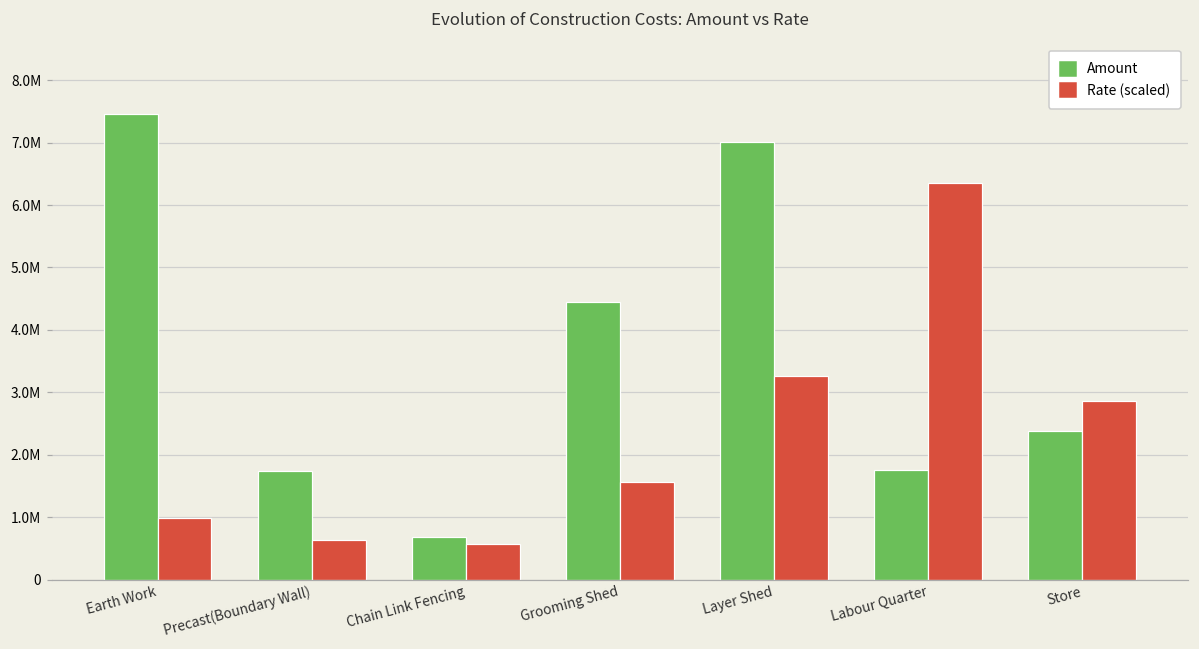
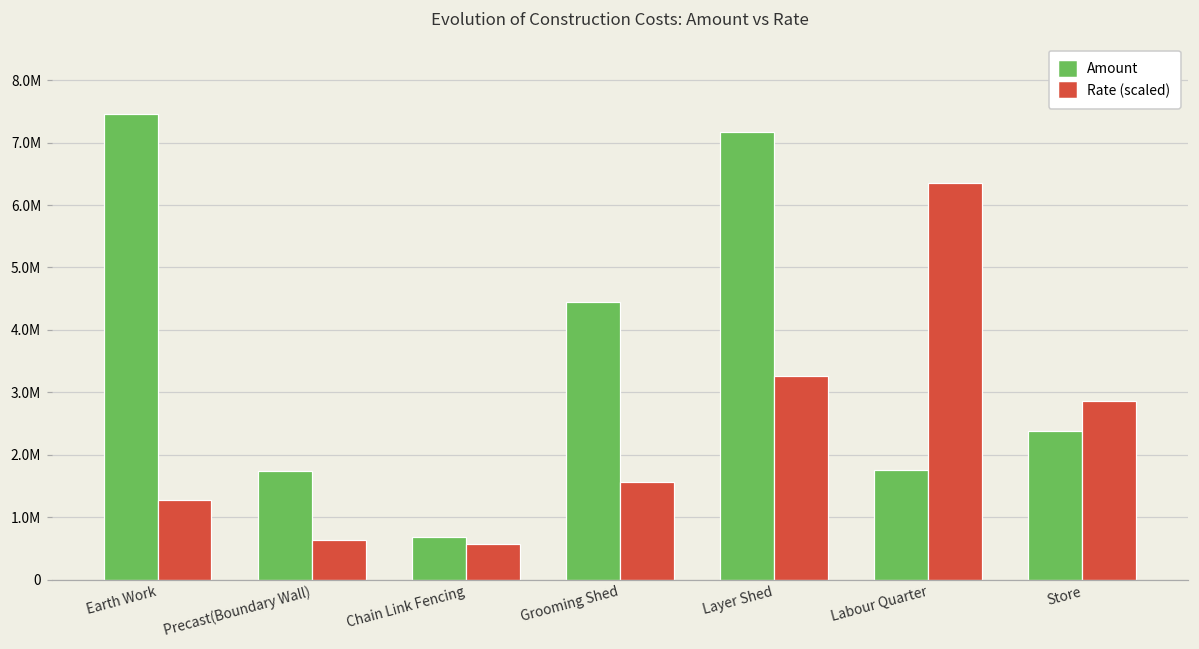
Rate (scaled), Earth Work: 1000000 -> 1300000
Amount, Layer Shed: 7000000 -> 7200000
